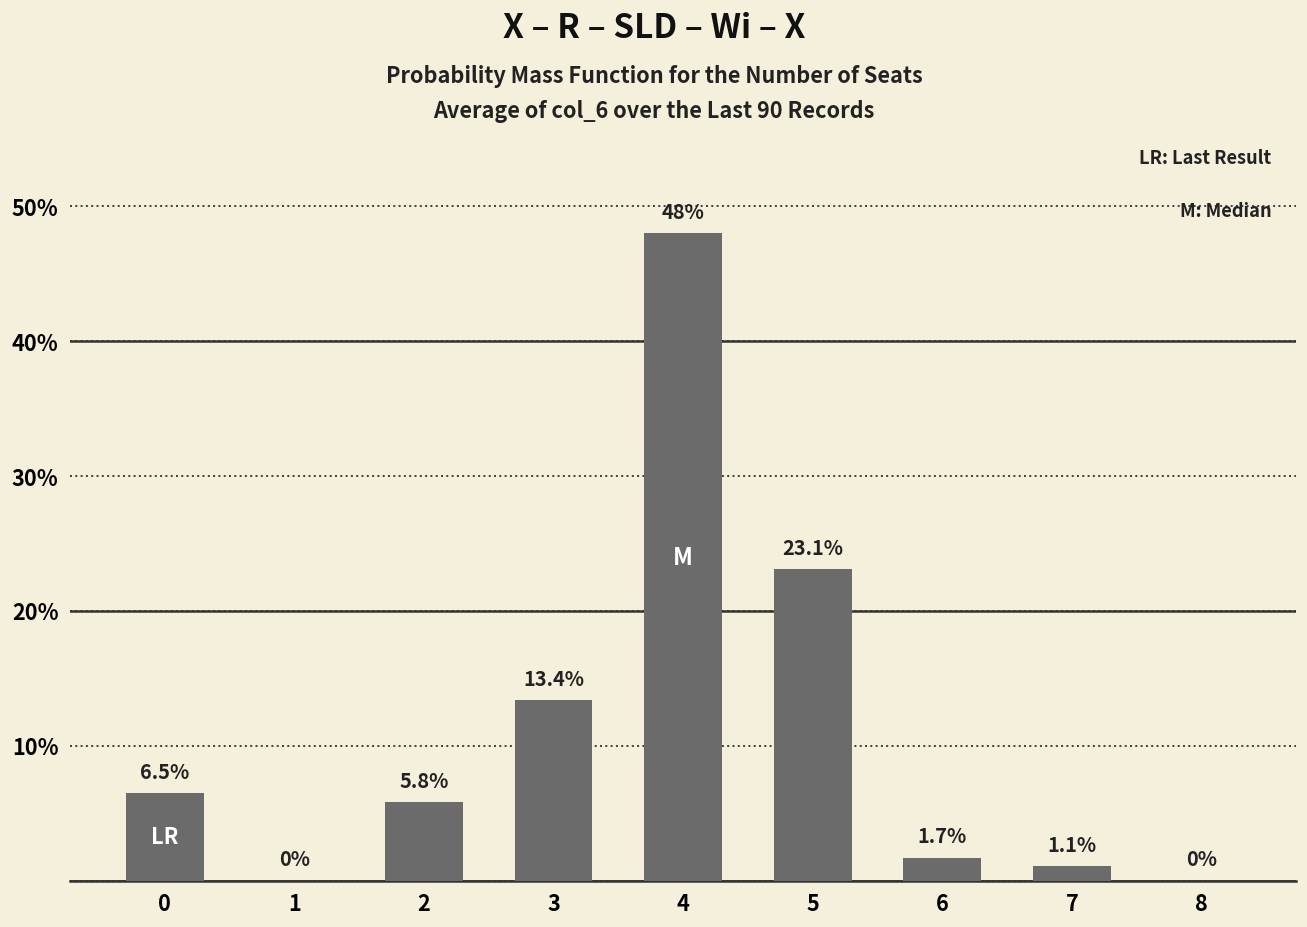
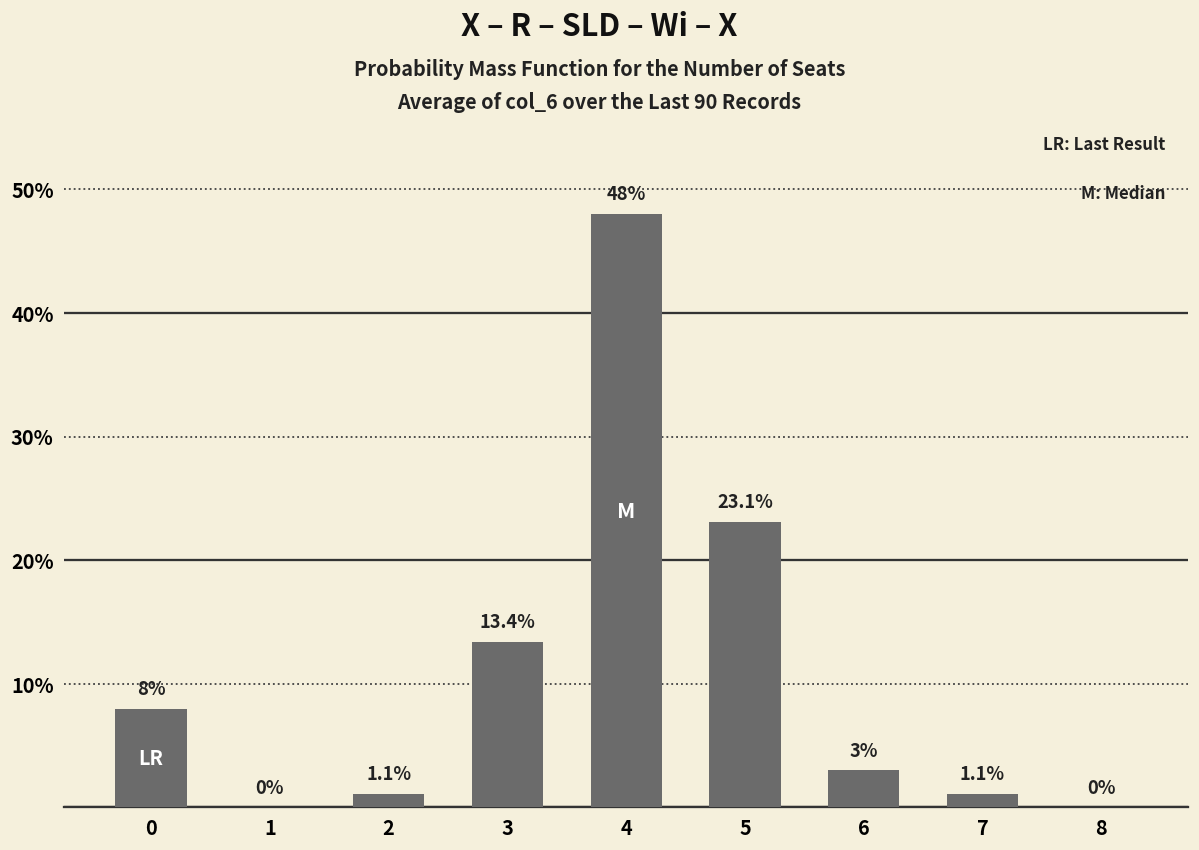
0: 6.5% -> 8%
2: 5.8% -> 1.1%
6: 1.7% -> 3%
